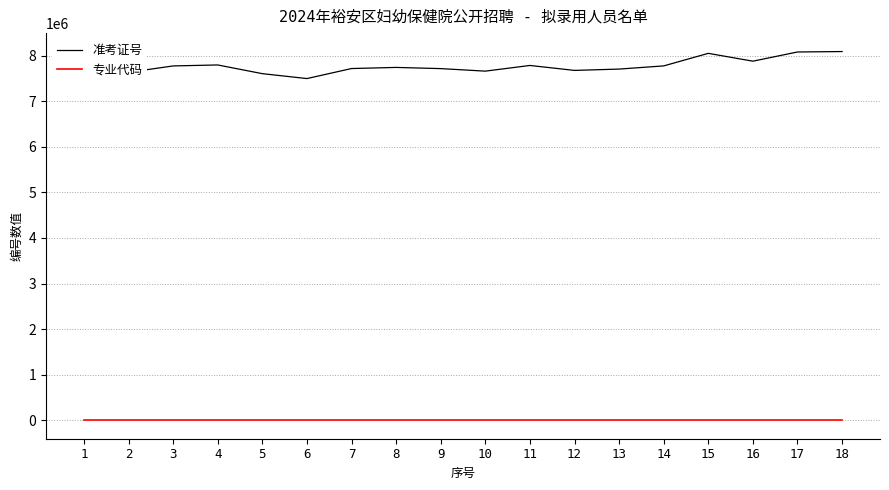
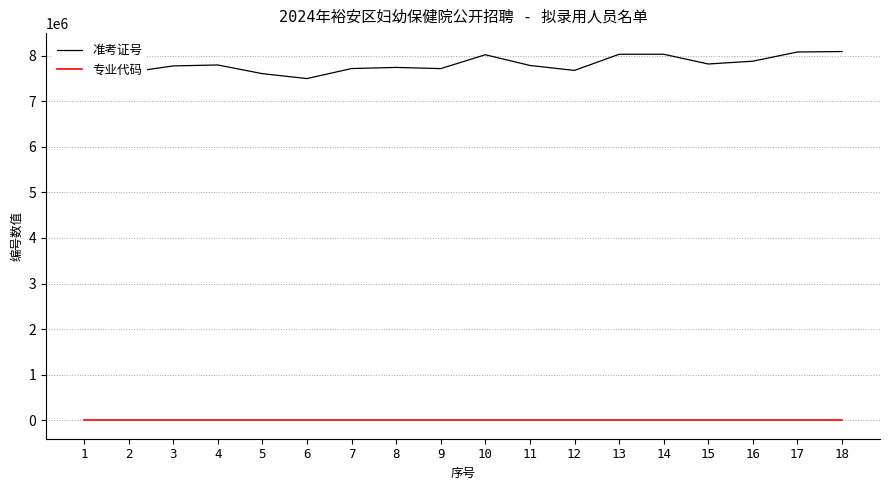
准考证号, 10: 7700000 -> 8000000
准考证号, 13: 7700000 -> 8000000
准考证号, 14: 7800000 -> 8000000
准考证号, 15: 8100000 -> 7800000
